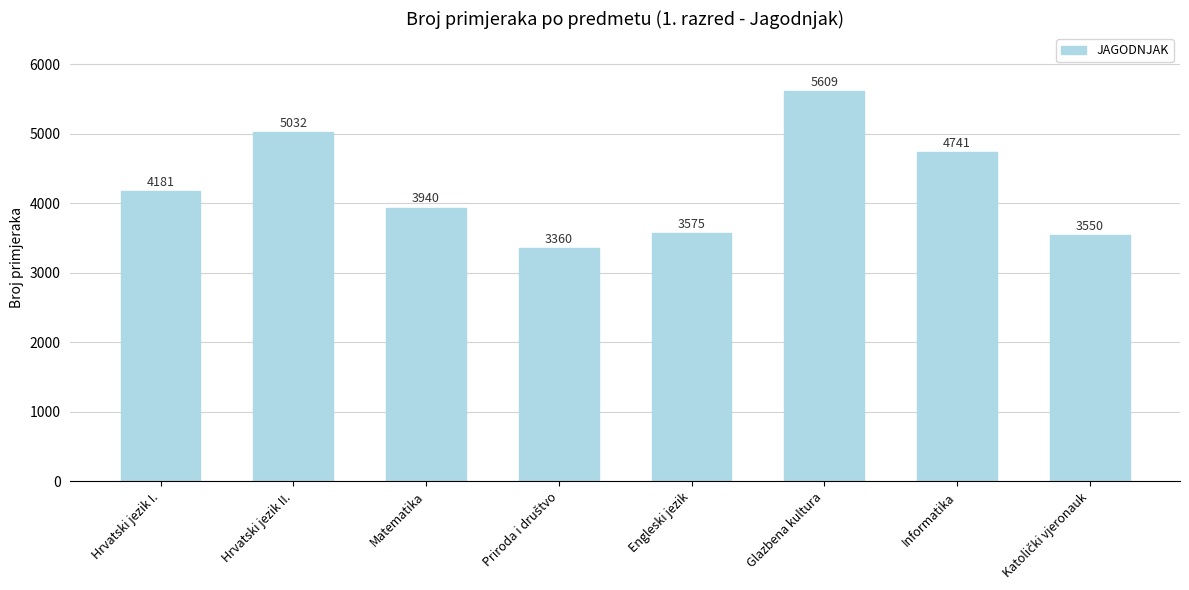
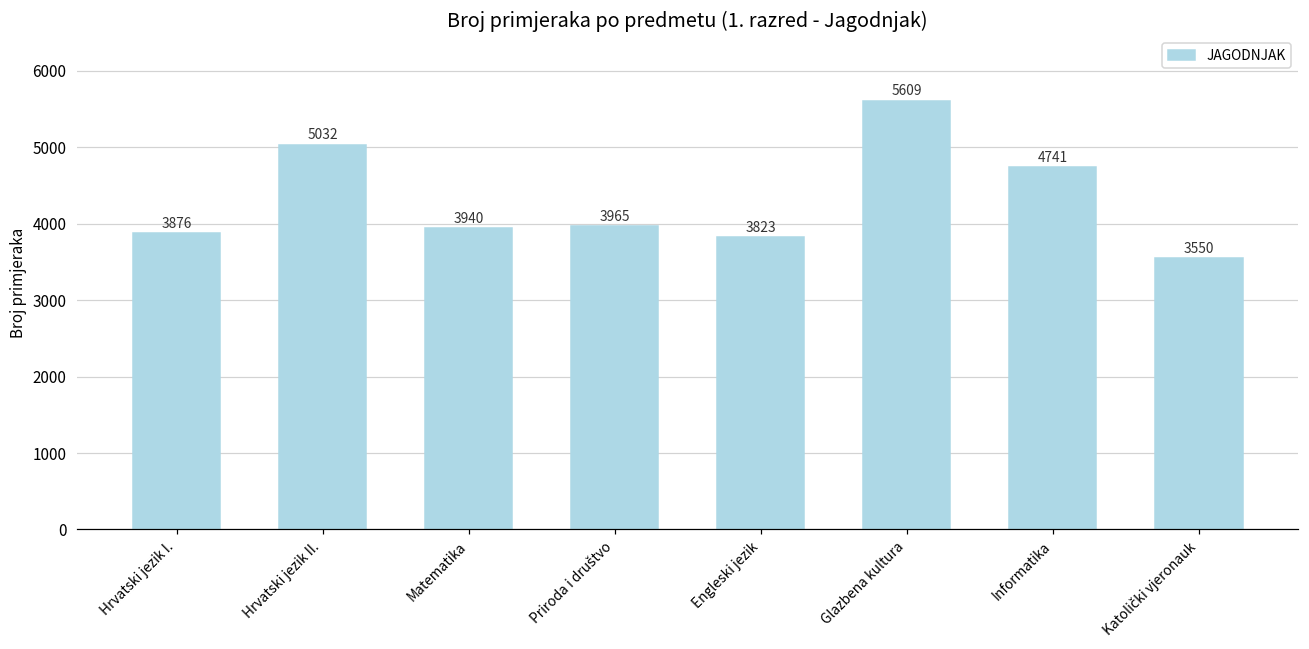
Hrvatski jezik I.: 4181 -> 3876
Priroda i društvo: 3360 -> 3965
Engleski jezik: 3575 -> 3823
